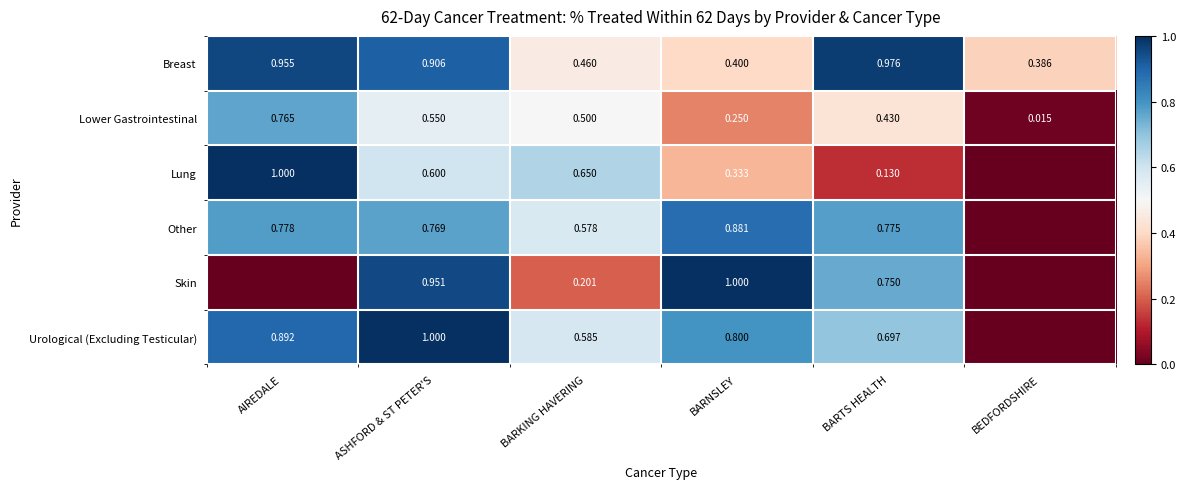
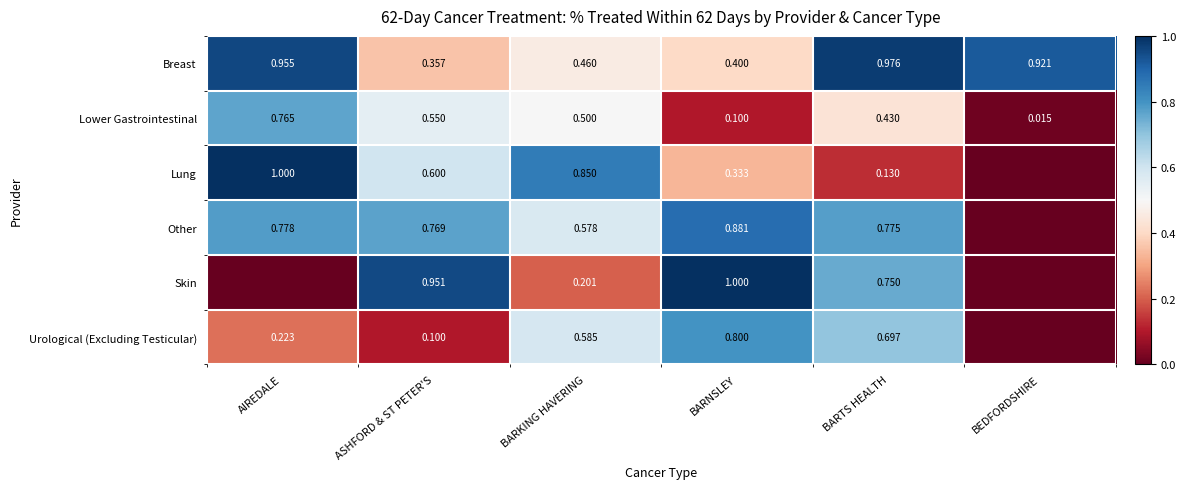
Breast, ASHFORD & ST PETER'S: 0.906 -> 0.357
Breast, BEDFORDSHIRE: 0.386 -> 0.921
Lower Gastrointestinal, BARNSLEY: 0.250 -> 0.100
Lung, BARKING HAVERING: 0.650 -> 0.850
Urological (Excluding Testicular), AIREDALE: 0.892 -> 0.223
Urological (Excluding Testicular), ASHFORD & ST PETER'S: 1.000 -> 0.100
